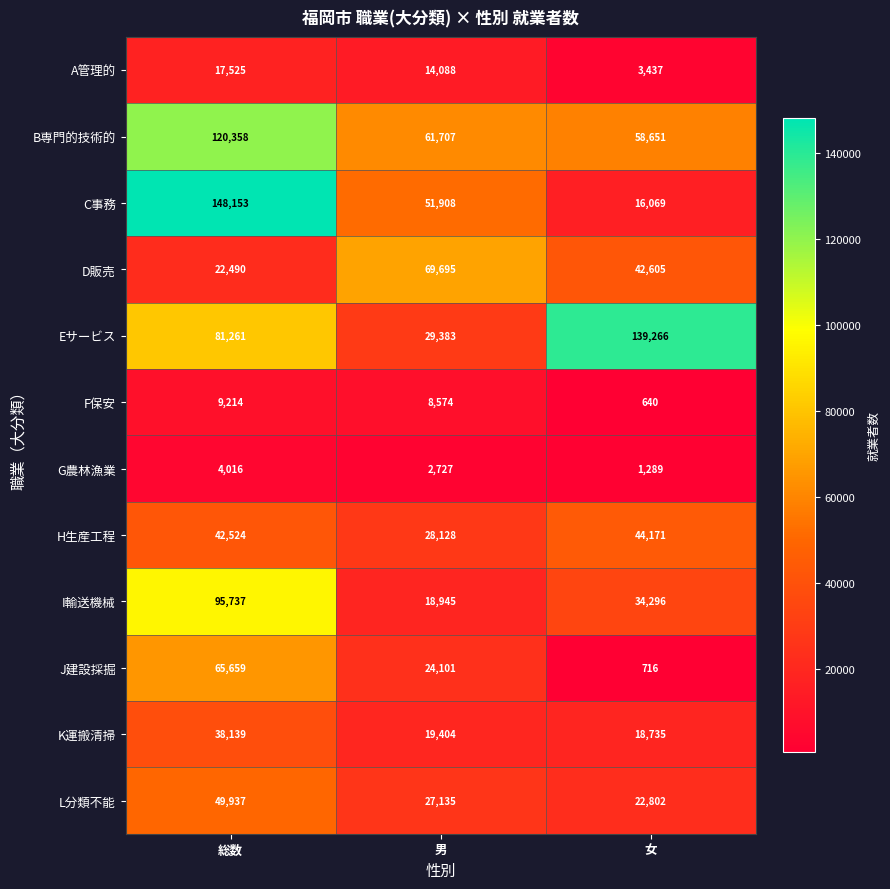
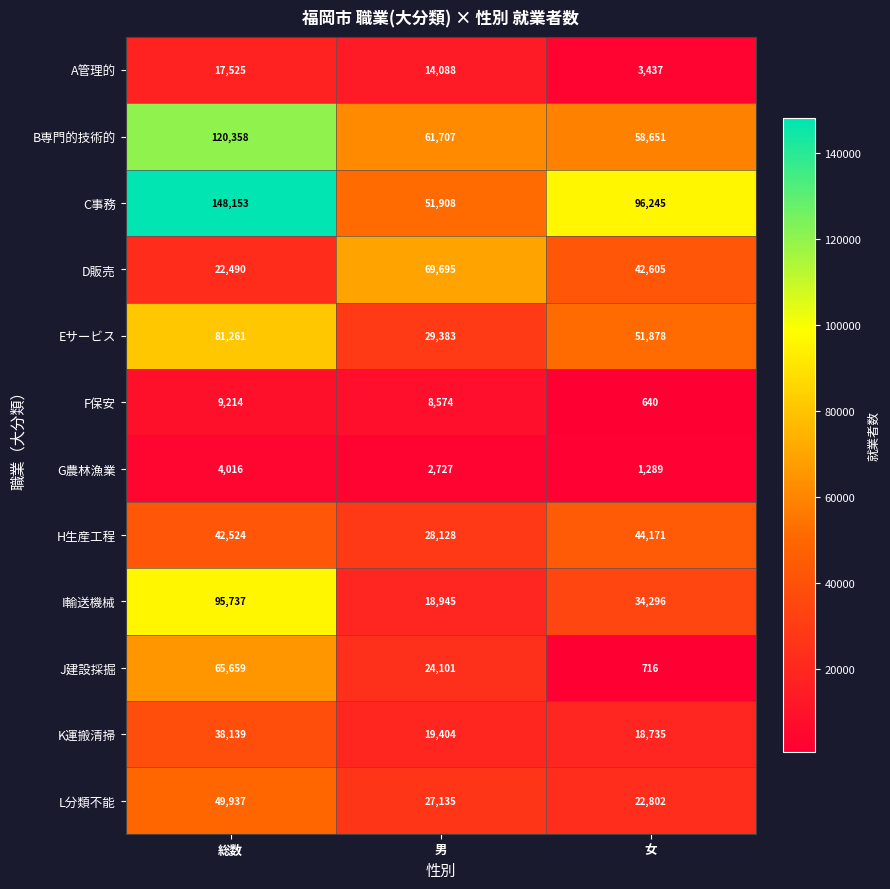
C事務, 女: 16,069 -> 96,245
Eサービス, 女: 139,266 -> 51,878
